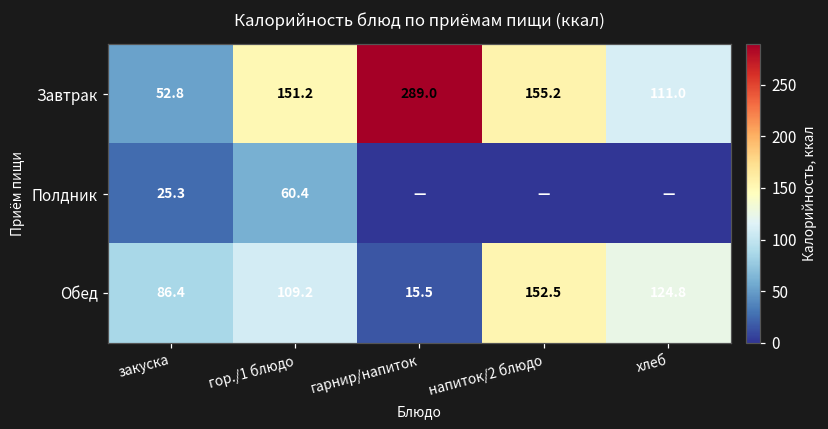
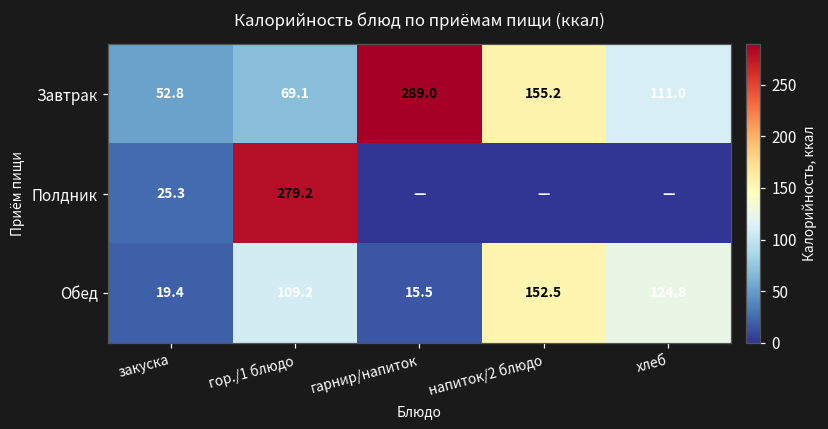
Завтрак, гор./1 блюдо: 151.2 -> 69.1
Полдник, гор./1 блюдо: 60.4 -> 279.2
Обед, закуска: 86.4 -> 19.4
